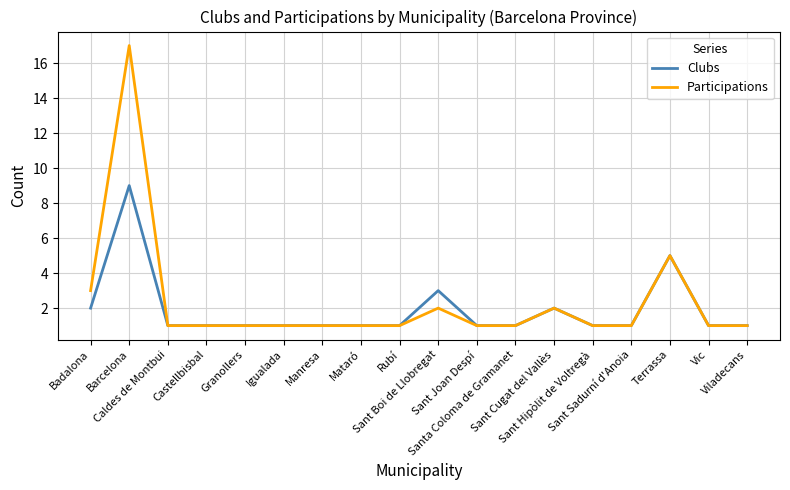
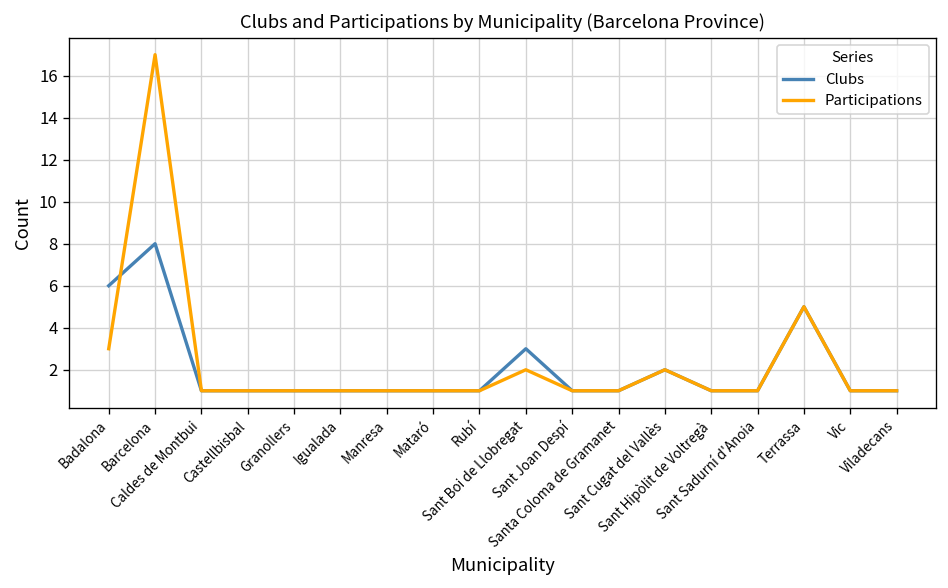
Clubs, Badalona: 2 -> 6
Clubs, Barcelona: 9 -> 8
